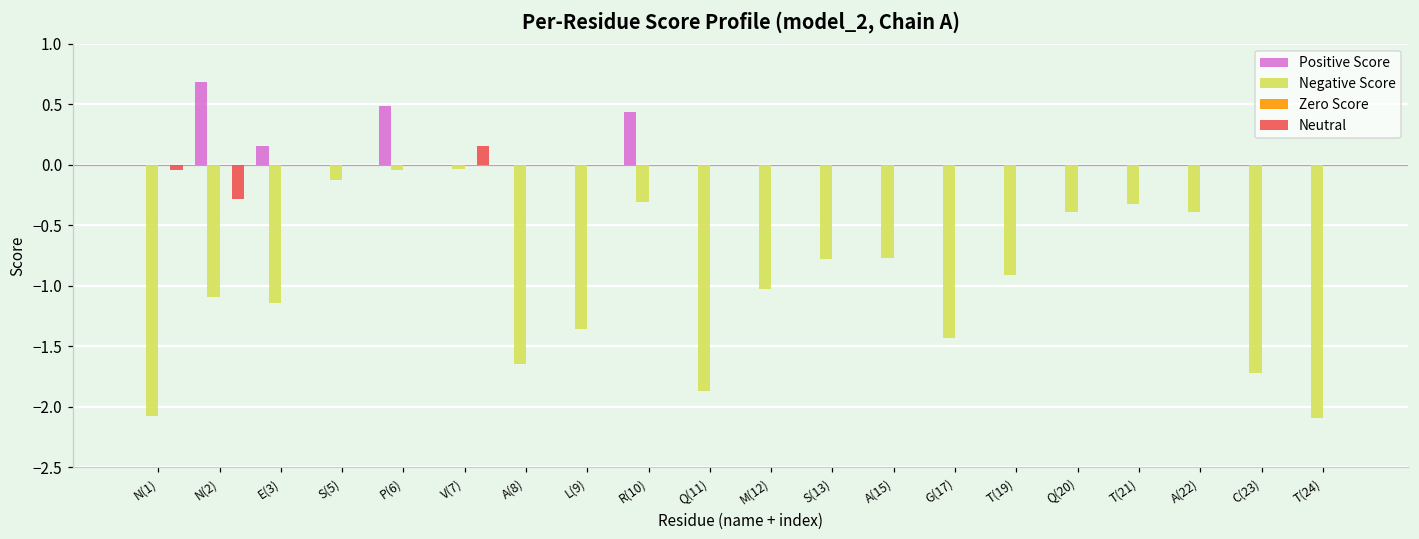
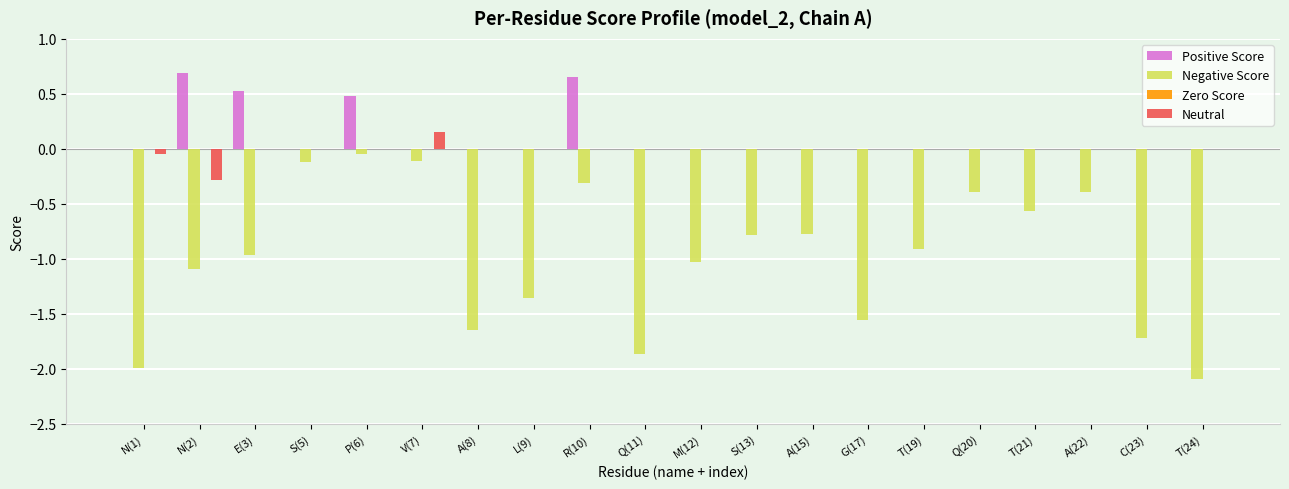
Negative Score, N(1): -2.08 -> -1.99
Positive Score, E(3): 0.15 -> 0.53
Negative Score, E(3): -1.15 -> -0.97
Negative Score, V(7): -0.03 -> -0.11
Positive Score, R(10): 0.43 -> 0.66
Negative Score, G(17): -1.43 -> -1.55
Negative Score, T(21): -0.32 -> -0.57
